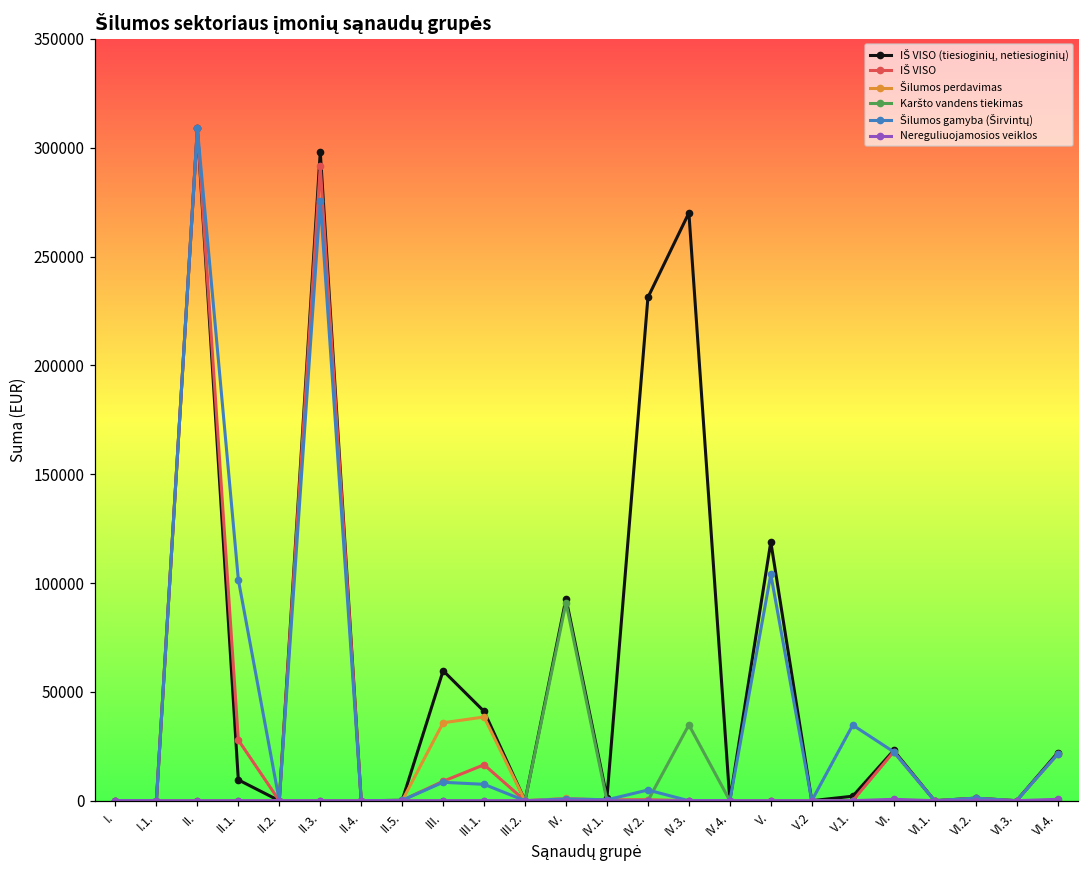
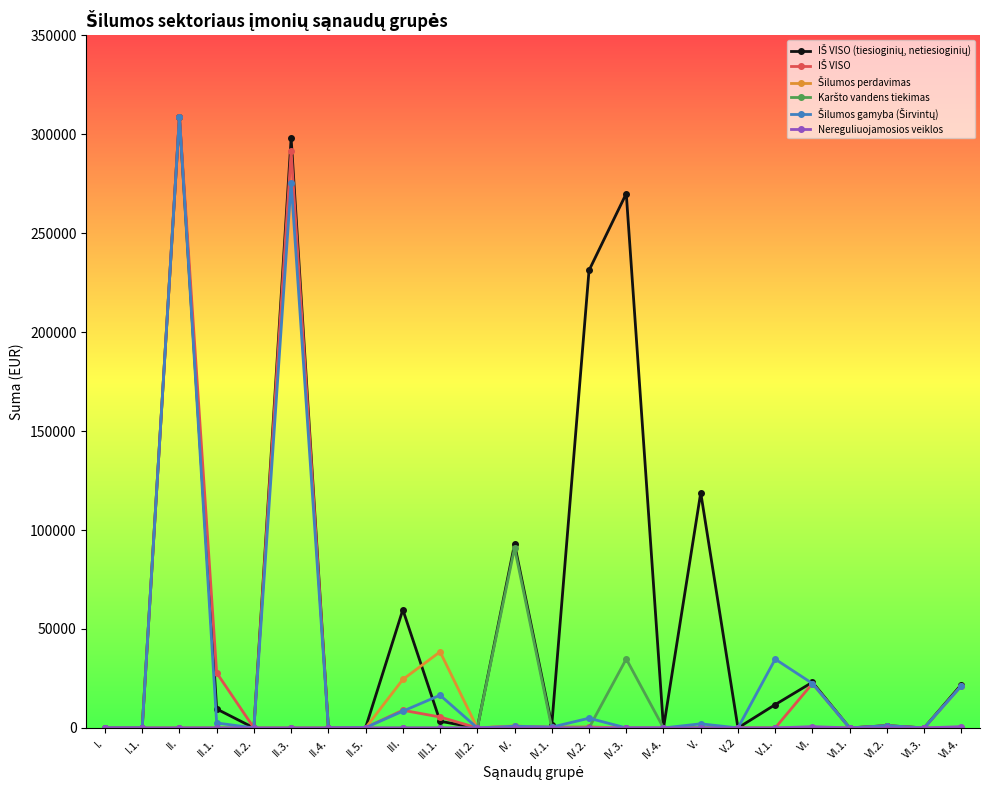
Šilumos gamyba (Širvintų), II.1.: 102000 -> 3000
Šilumos perdavimas, III.: 36000 -> 25000
IŠ VISO (tiesioginių, netiesioginių), III.1.: 41000 -> 3000
IŠ VISO, III.1.: 17000 -> 6000
Šilumos gamyba (Širvintų), III.1.: 8000 -> 17000
Šilumos gamyba (Širvintų), V.: 104000 -> 2000
IŠ VISO (tiesioginių, netiesioginių), V.1.: 2000 -> 12000
